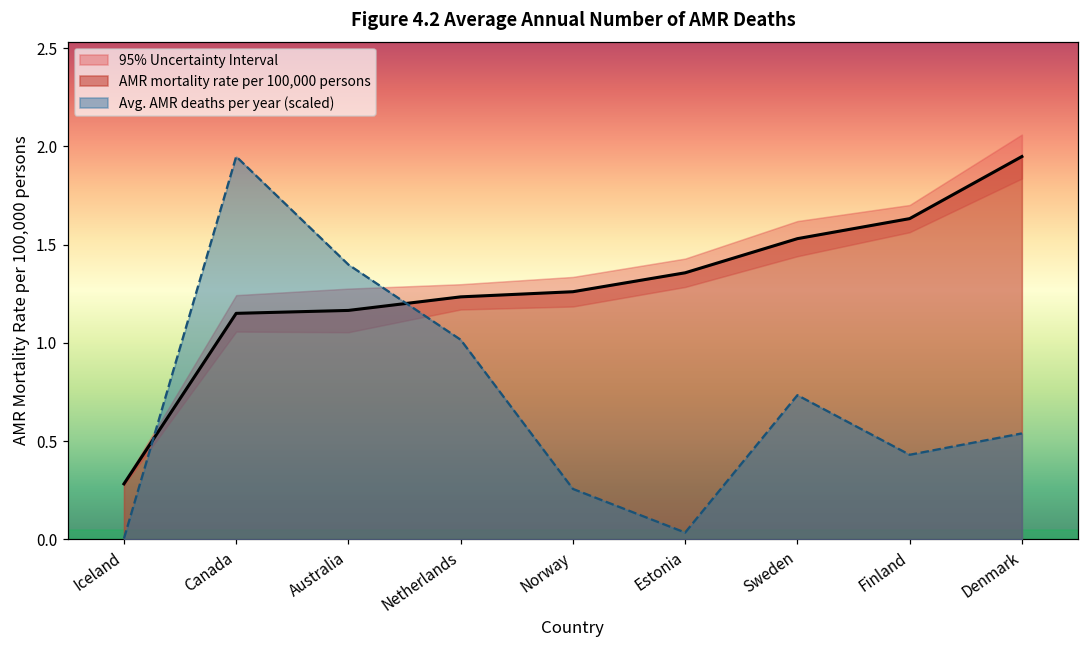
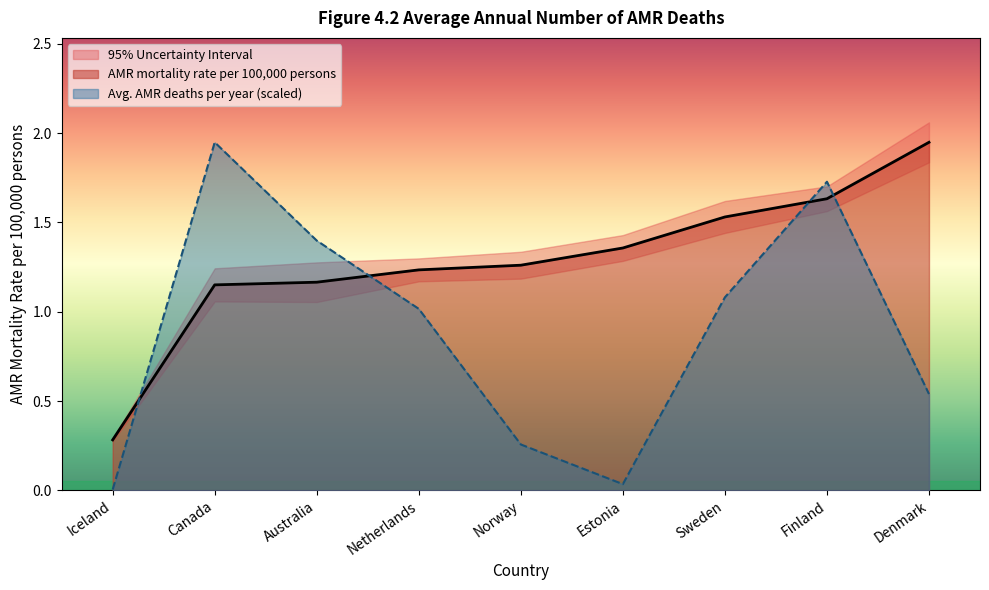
Avg. AMR deaths per year (scaled), Sweden: 0.73 -> 1.08
Avg. AMR deaths per year (scaled), Finland: 0.43 -> 1.73
